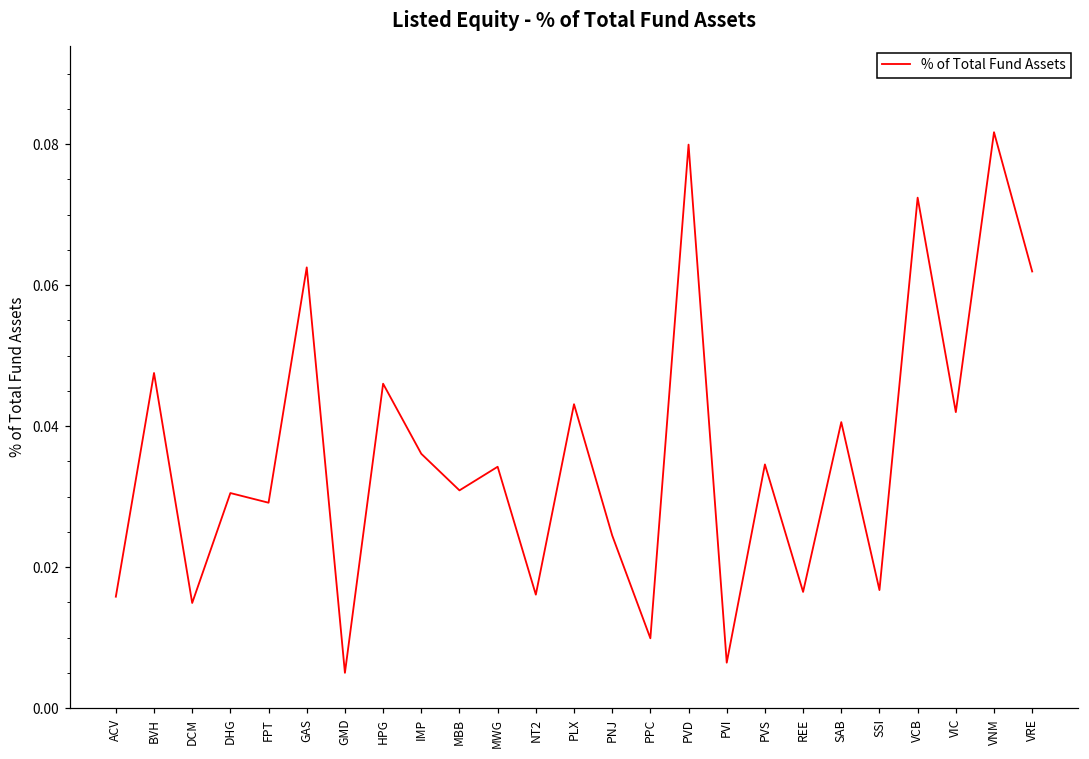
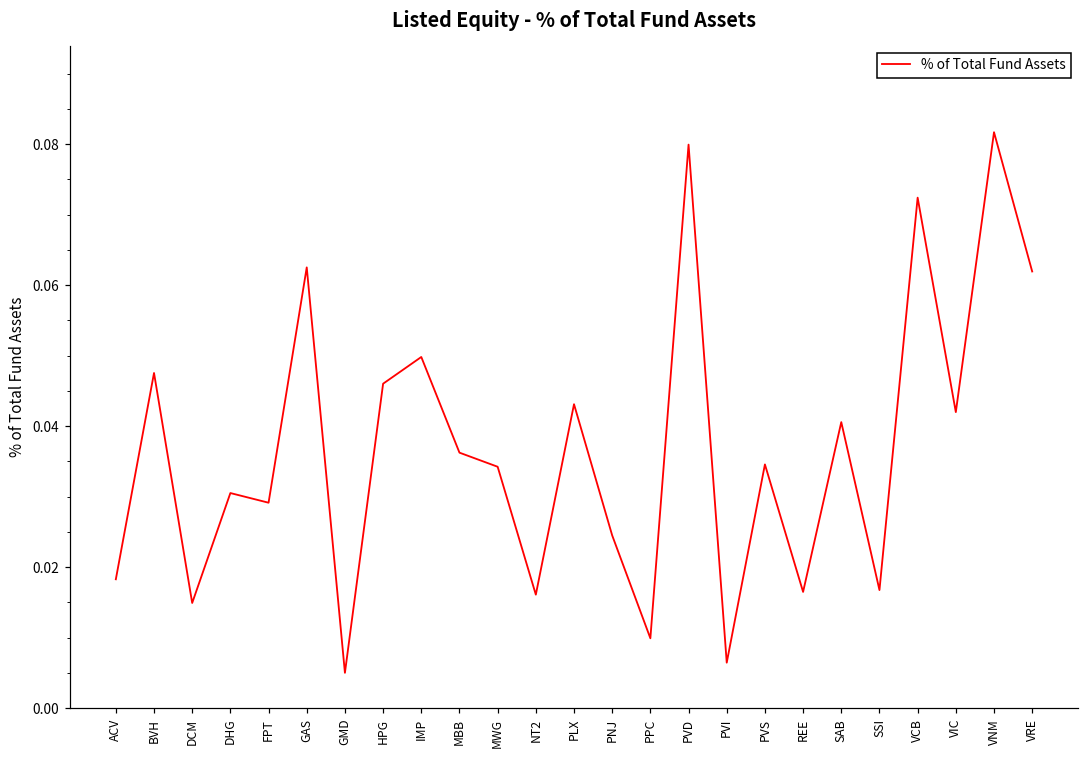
ACV: 0.016 -> 0.018
IMP: 0.036 -> 0.050
MBB: 0.031 -> 0.036
